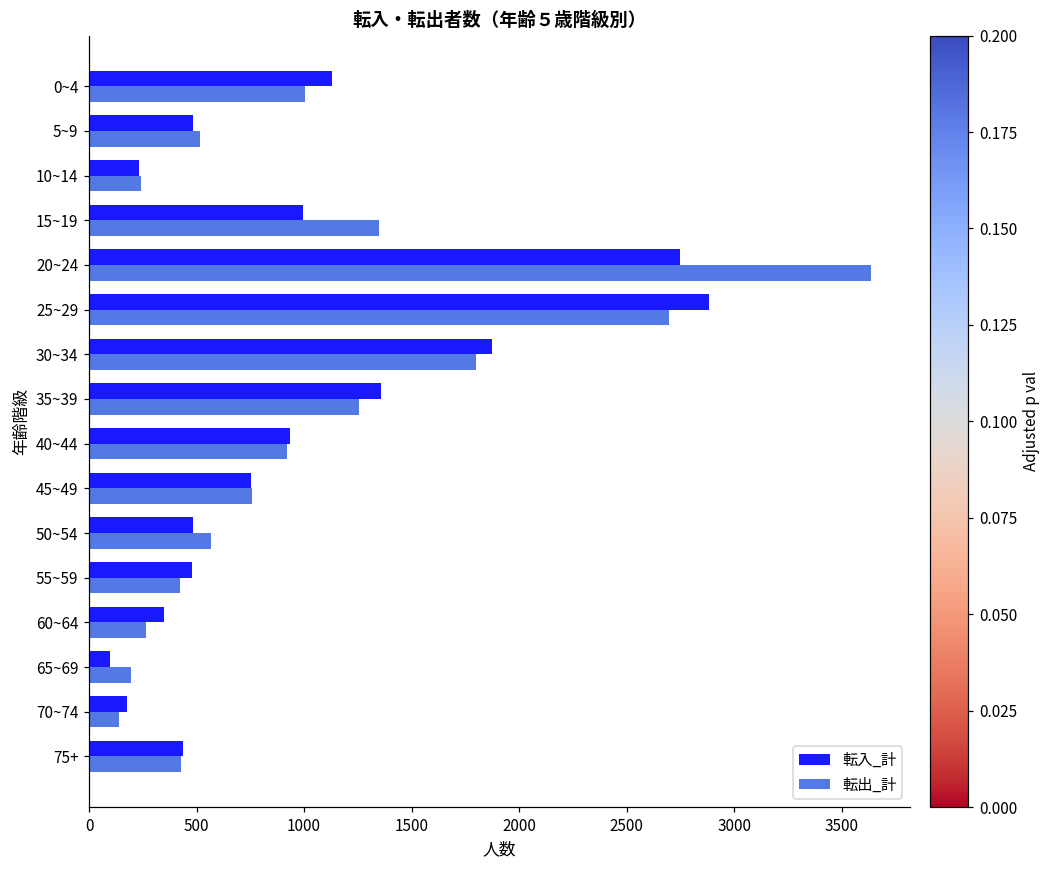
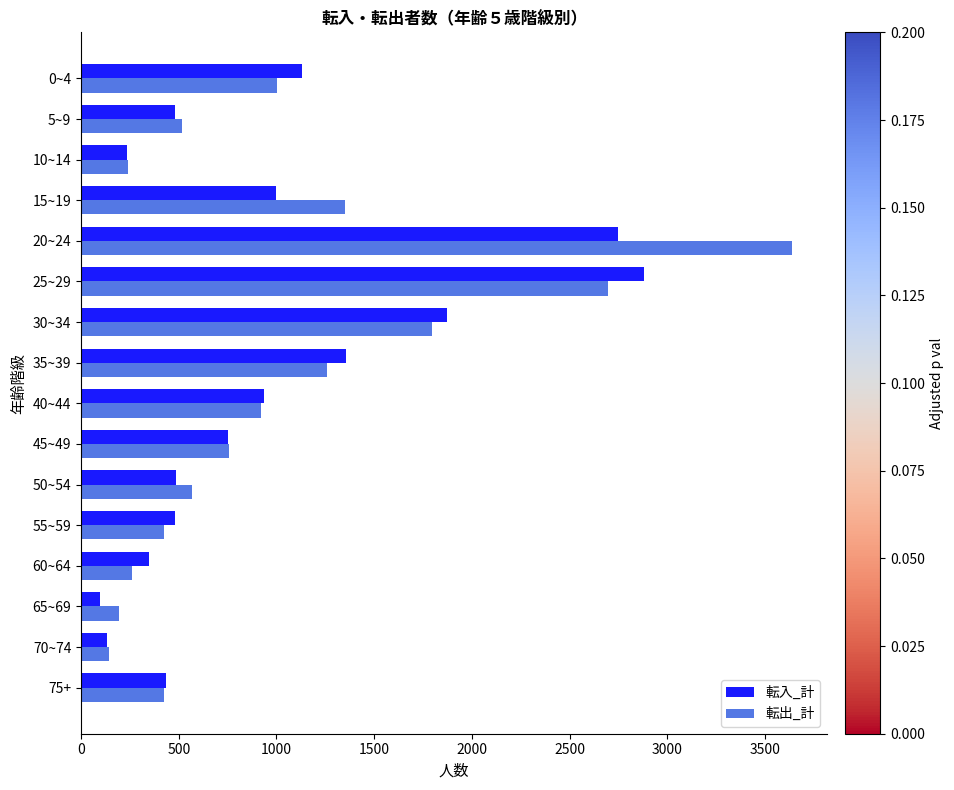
転入_計, 70~74: 170 -> 130
